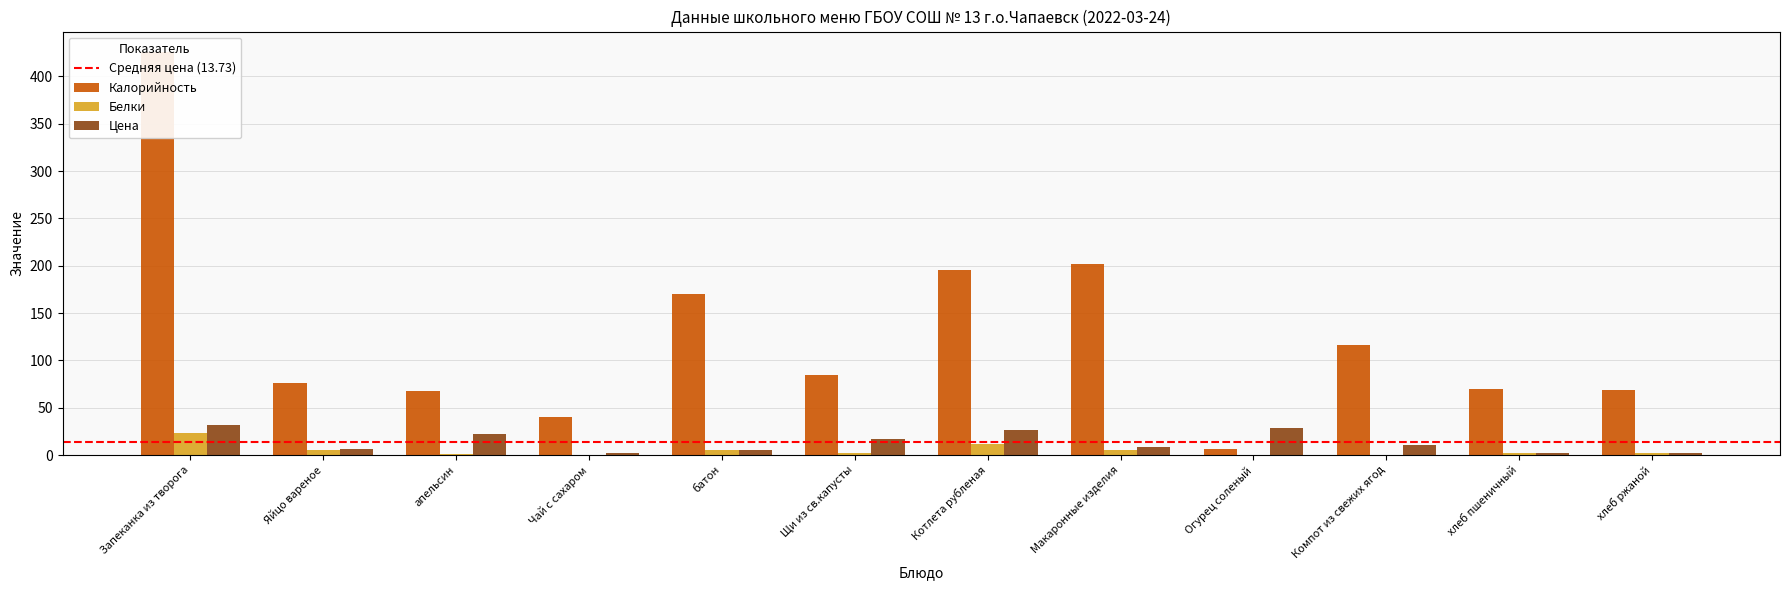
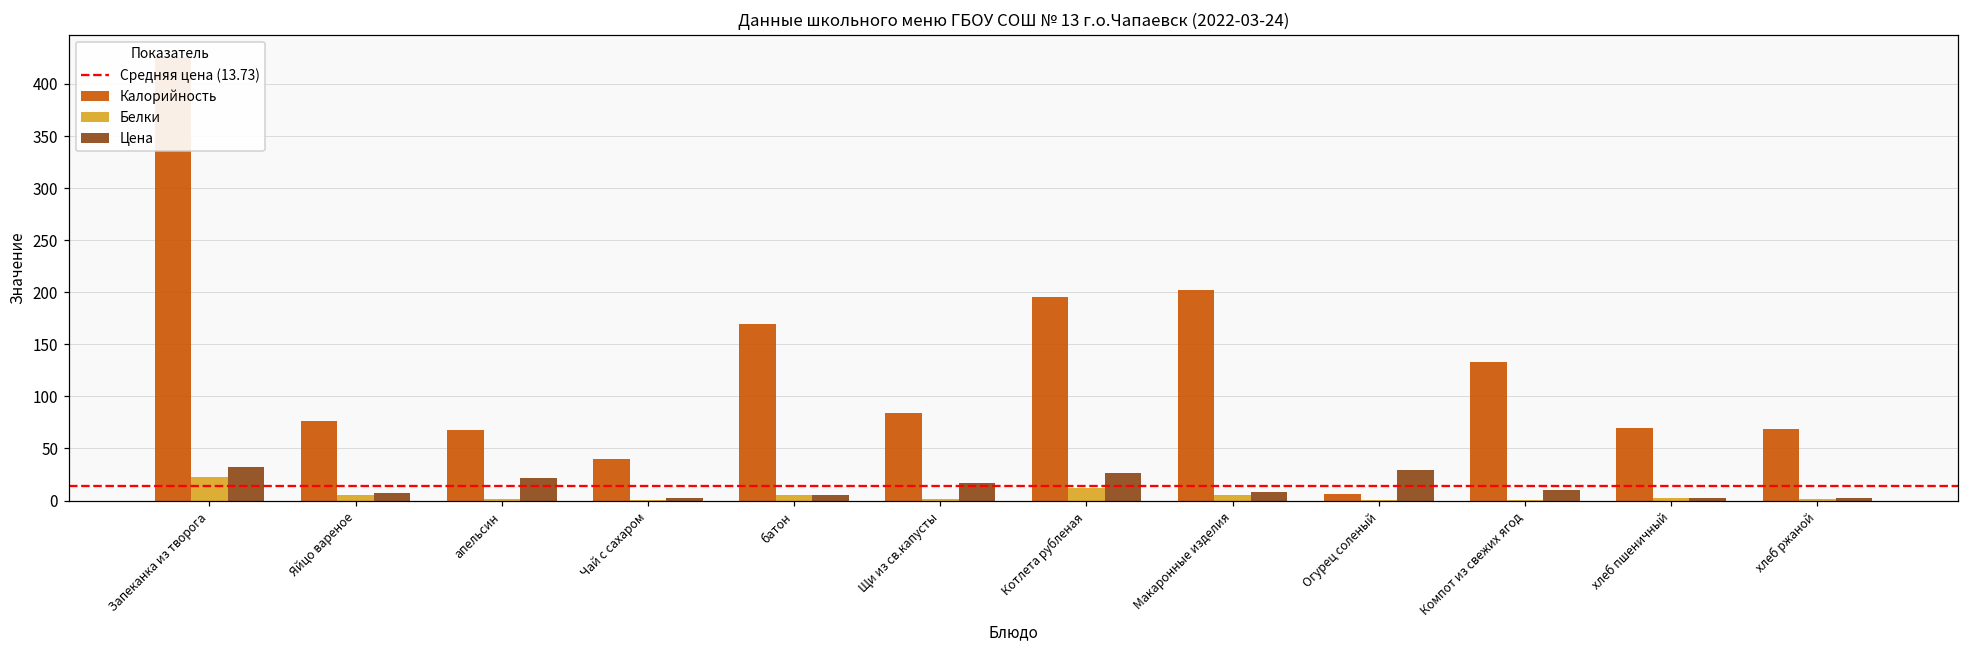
Калорийность, Компот из свежих ягод: 120 -> 130
